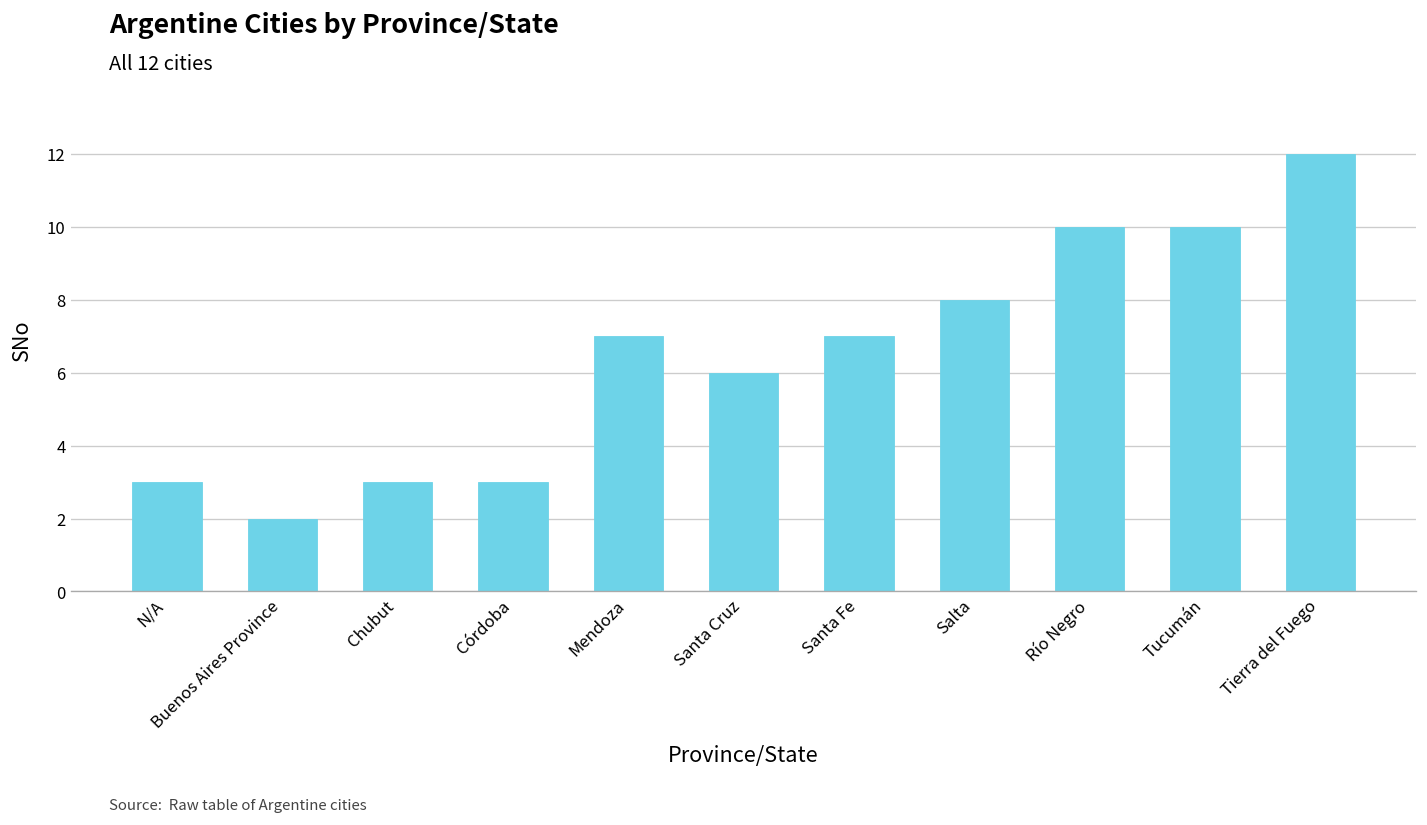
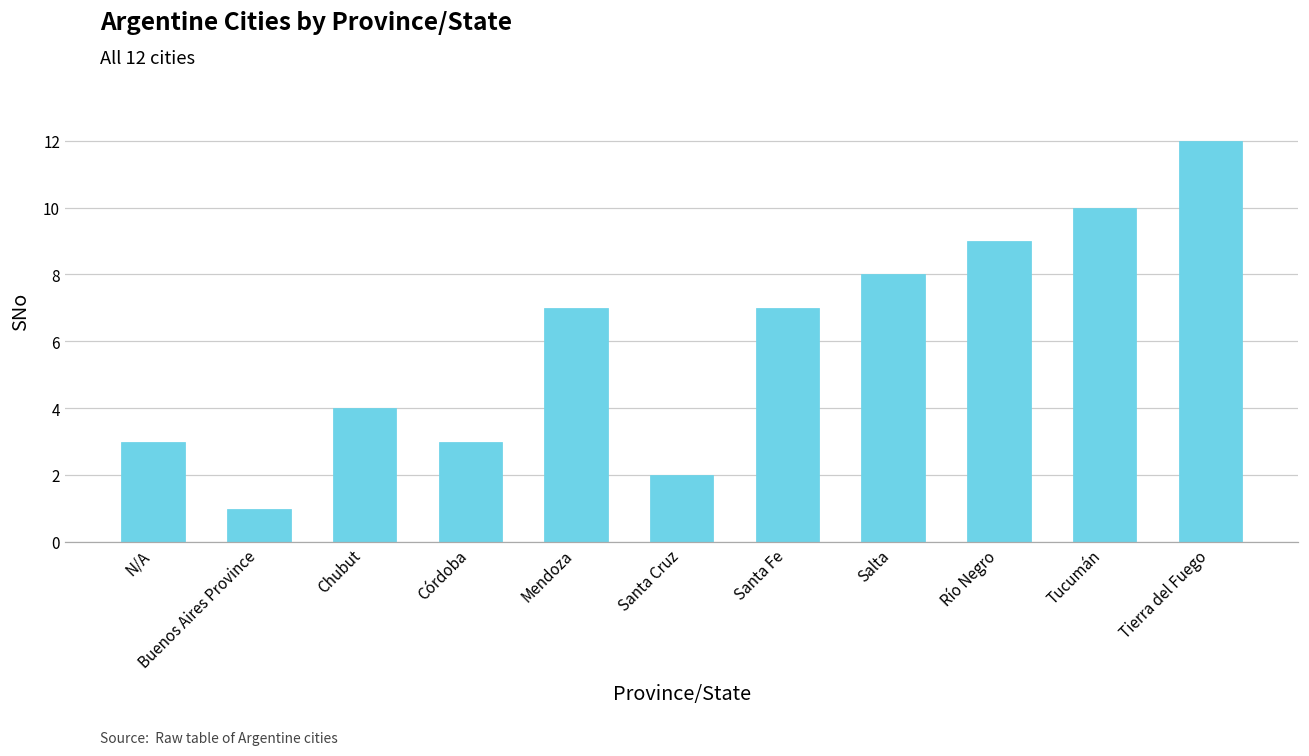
Buenos Aires Province: 2 -> 1
Chubut: 3 -> 4
Santa Cruz: 6 -> 2
Río Negro: 10 -> 9
